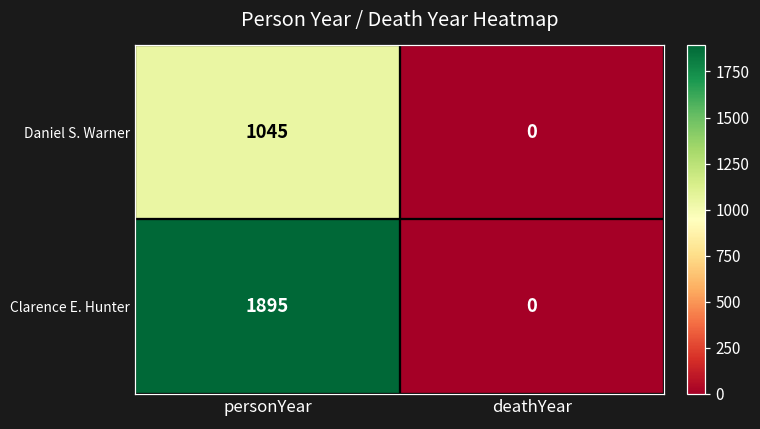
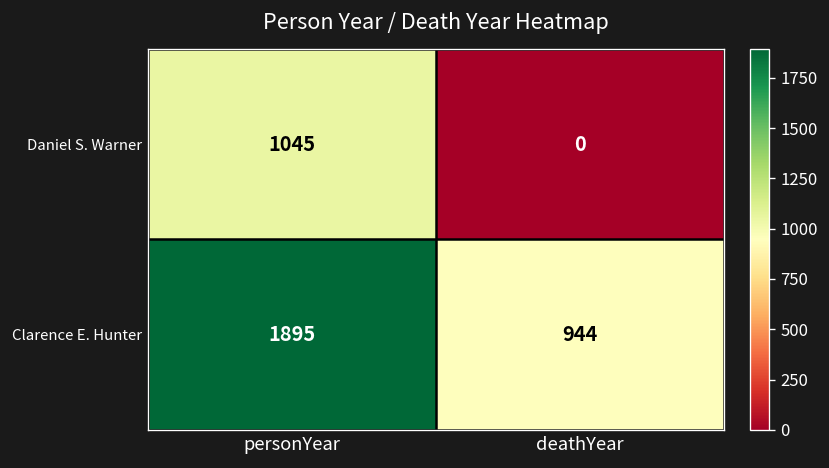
Clarence E. Hunter, deathYear: 0 -> 944
